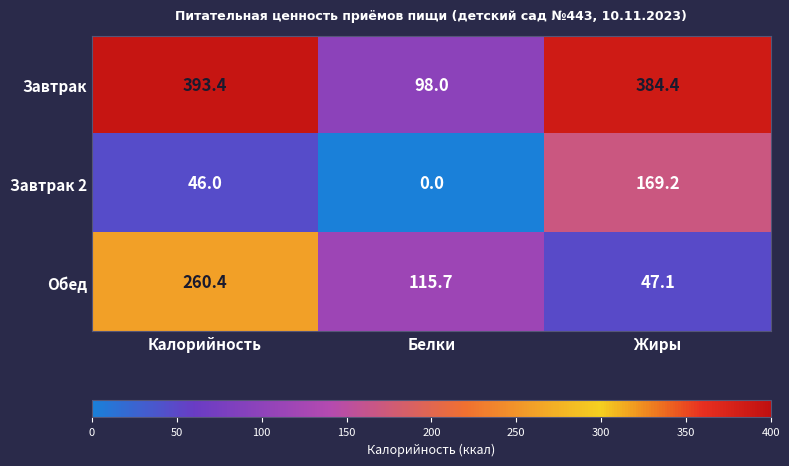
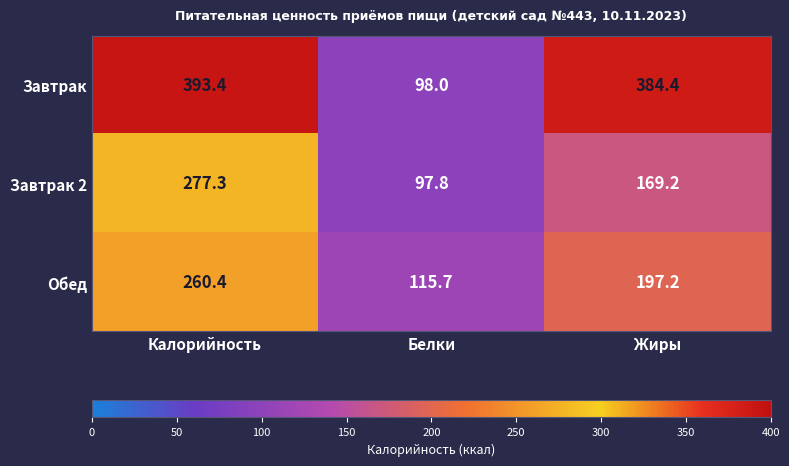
Завтрак 2, Калорийность: 46.0 -> 277.3
Завтрак 2, Белки: 0.0 -> 97.8
Обед, Жиры: 47.1 -> 197.2
